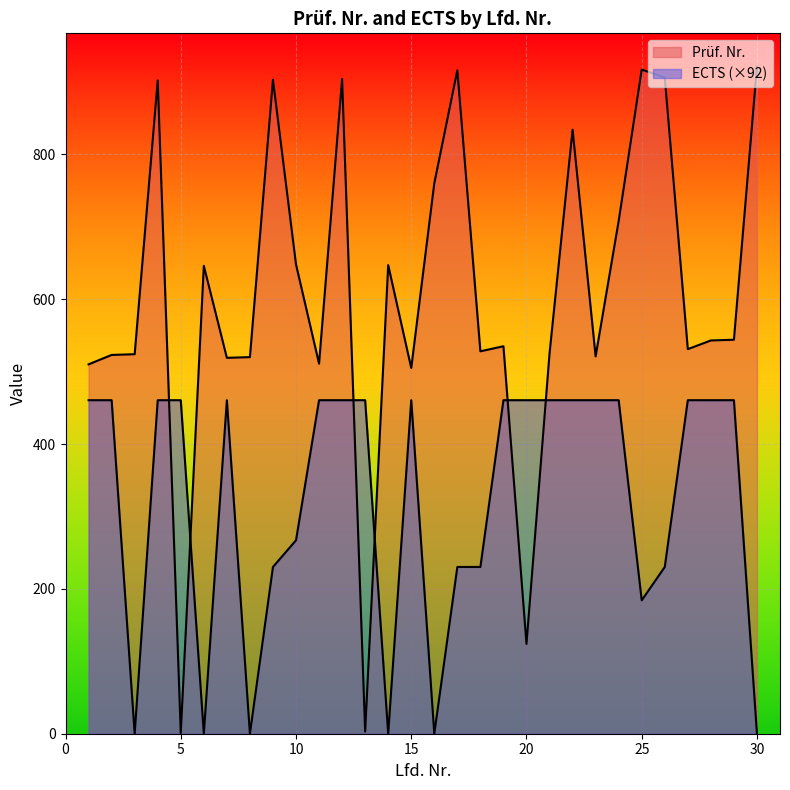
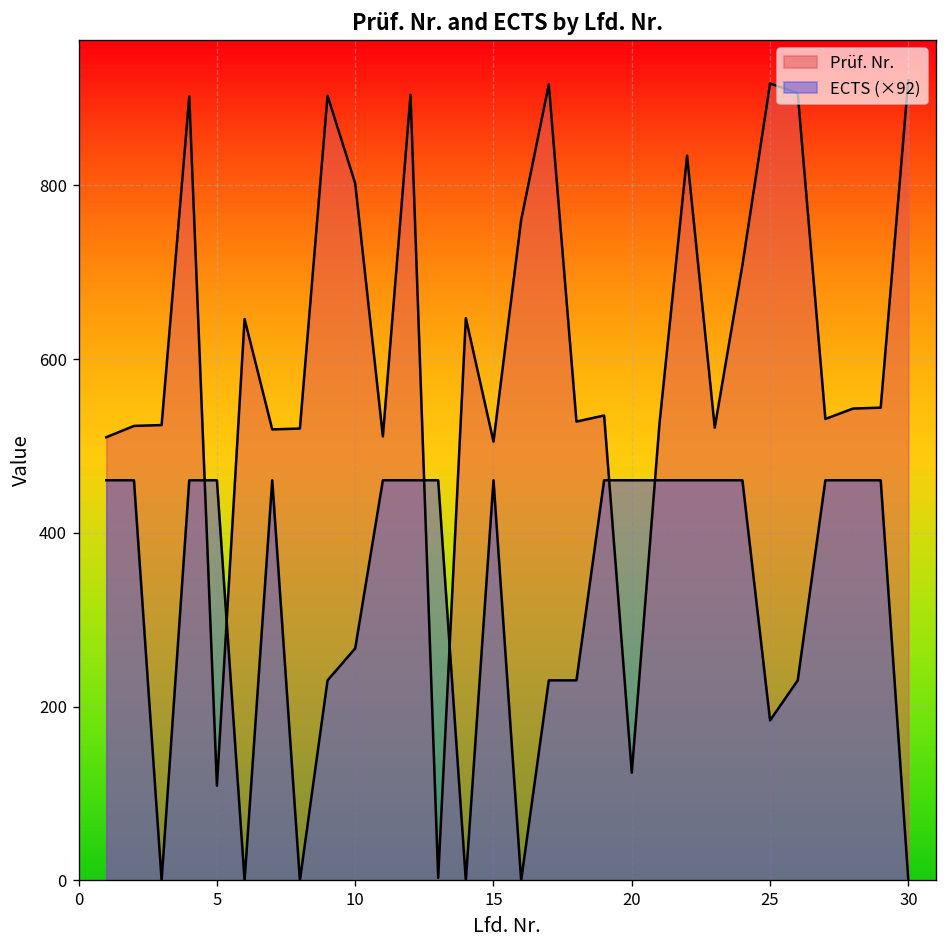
Prüf. Nr., 5: 0 -> 110
Prüf. Nr., 10: 650 -> 800
